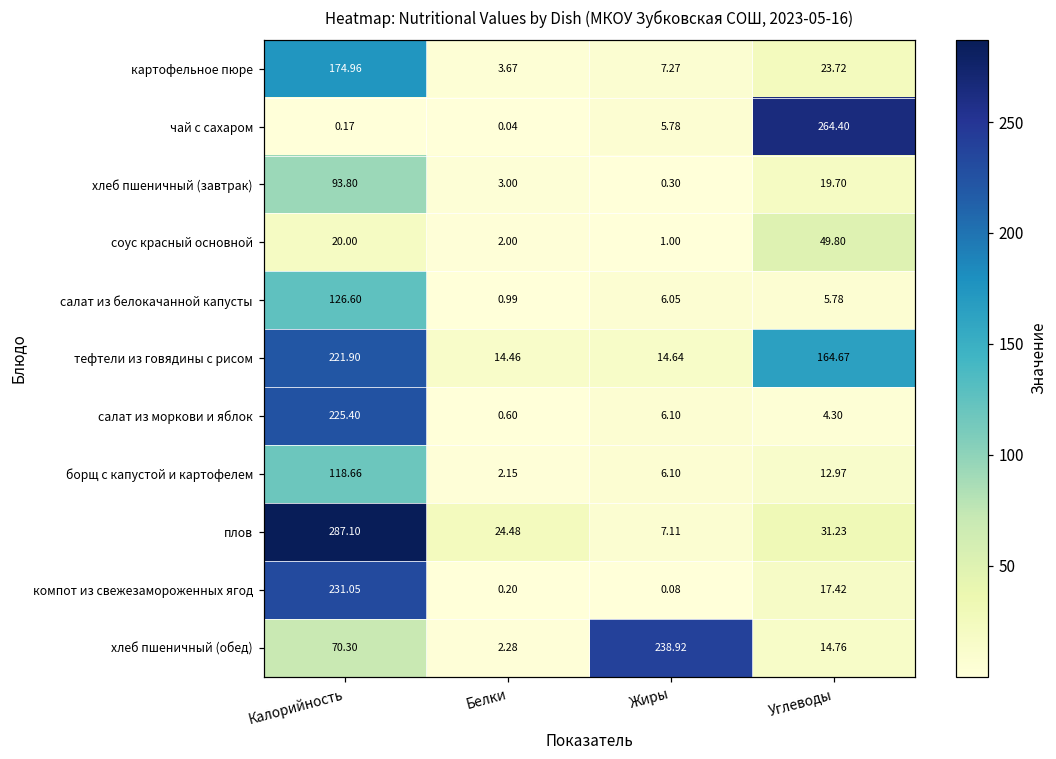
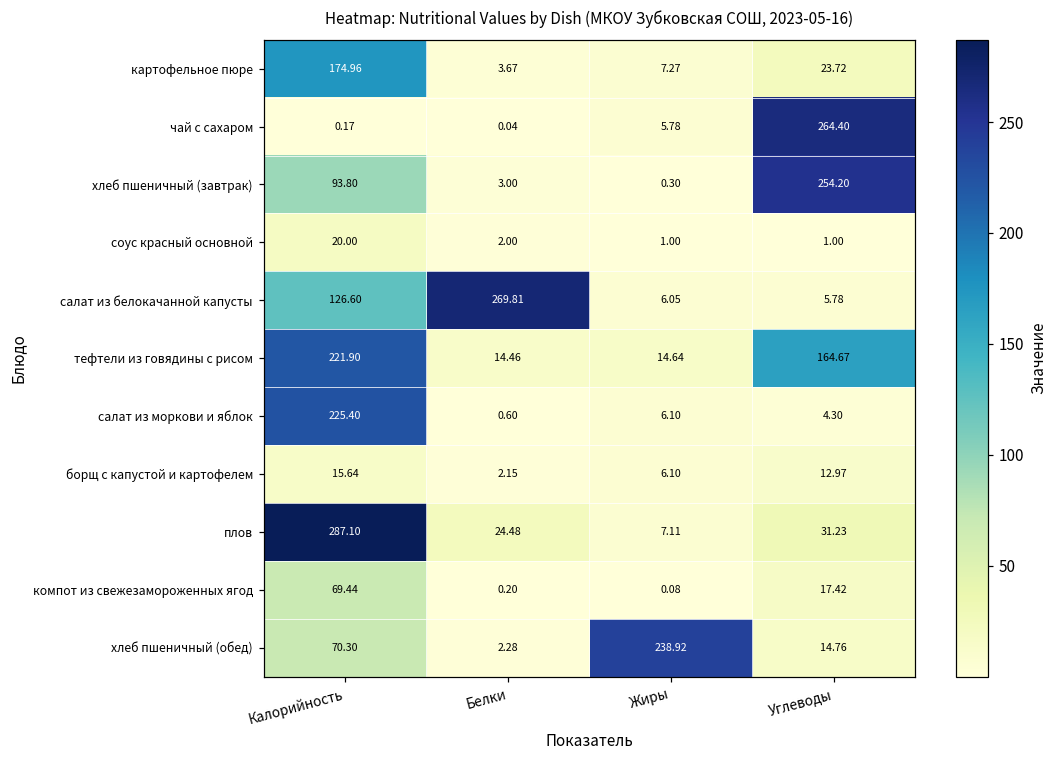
хлеб пшеничный (завтрак), Углеводы: 19.70 -> 254.20
соус красный основной, Углеводы: 49.80 -> 1.00
салат из белокачанной капусты, Белки: 0.99 -> 269.81
борщ с капустой и картофелем, Калорийность: 118.66 -> 15.64
компот из свежезамороженных ягод, Калорийность: 231.05 -> 69.44
